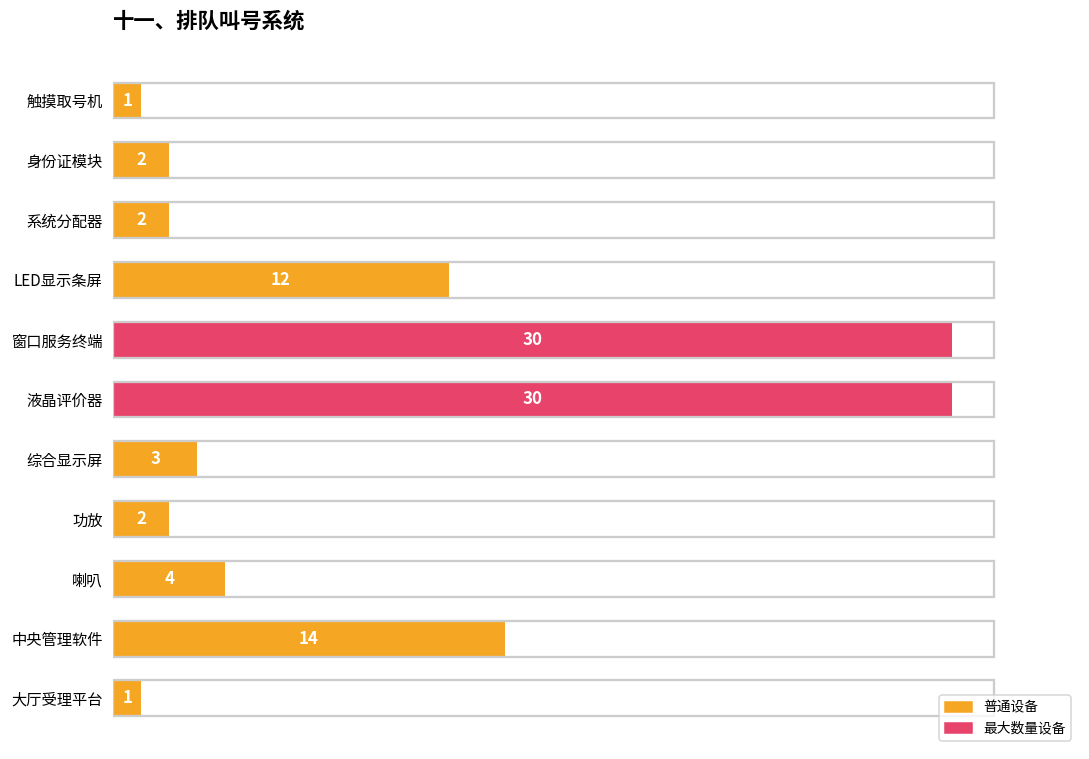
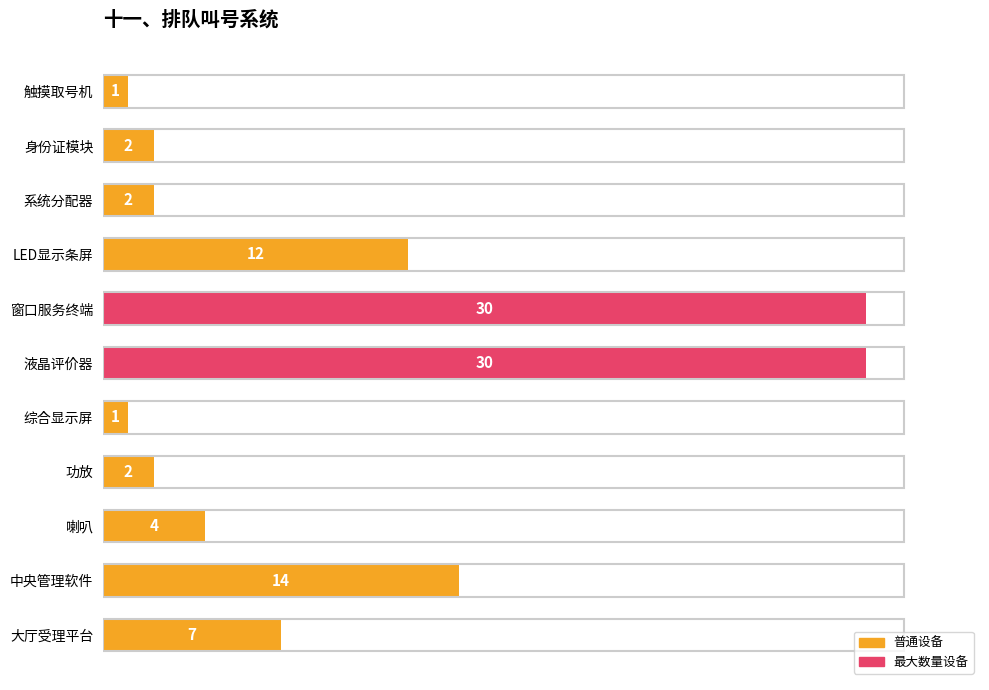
综合显示屏: 3 -> 1
大厅受理平台: 1 -> 7
